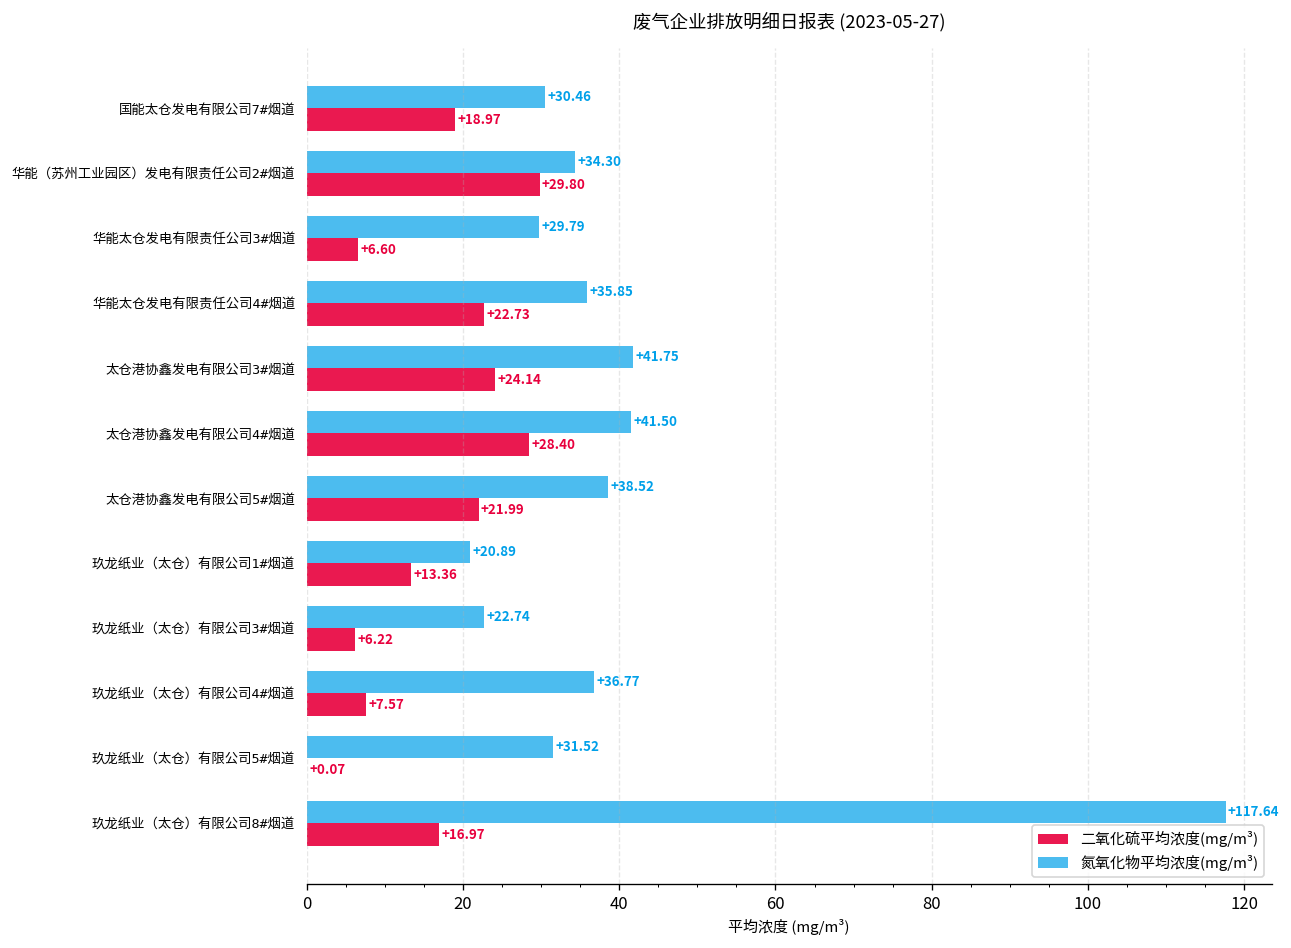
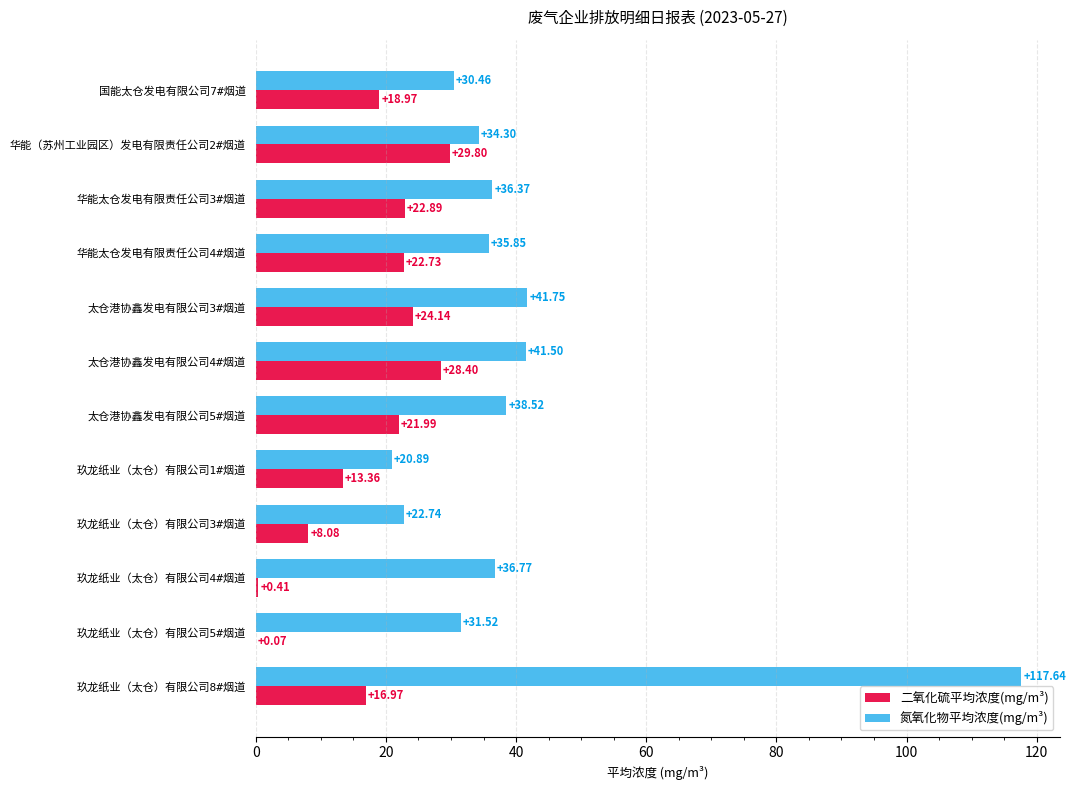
氮氧化物平均浓度(mg/m³), 华能太仓发电有限责任公司3#烟道: +29.79 -> +36.37
二氧化硫平均浓度(mg/m³), 华能太仓发电有限责任公司3#烟道: +6.60 -> +22.89
二氧化硫平均浓度(mg/m³), 玖龙纸业（太仓）有限公司3#烟道: +6.22 -> +8.08
二氧化硫平均浓度(mg/m³), 玖龙纸业（太仓）有限公司4#烟道: +7.57 -> +0.41
